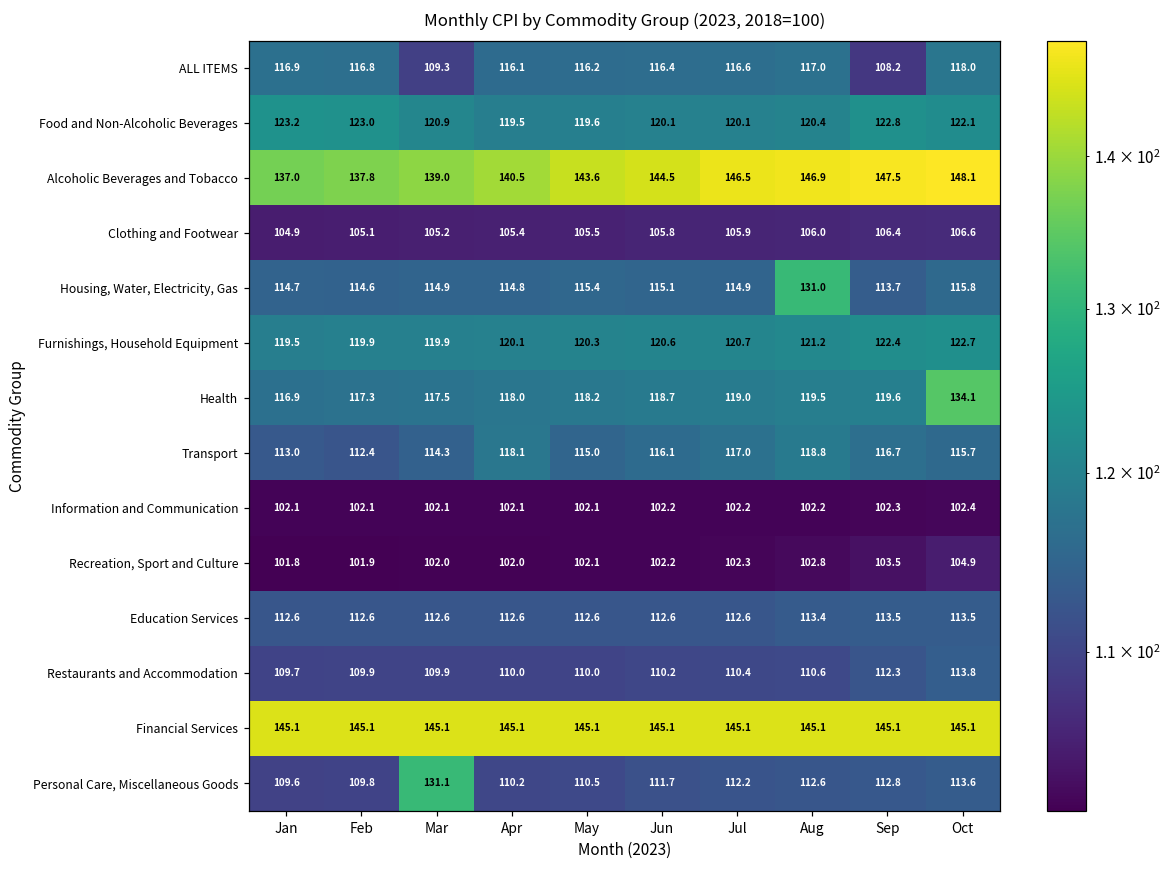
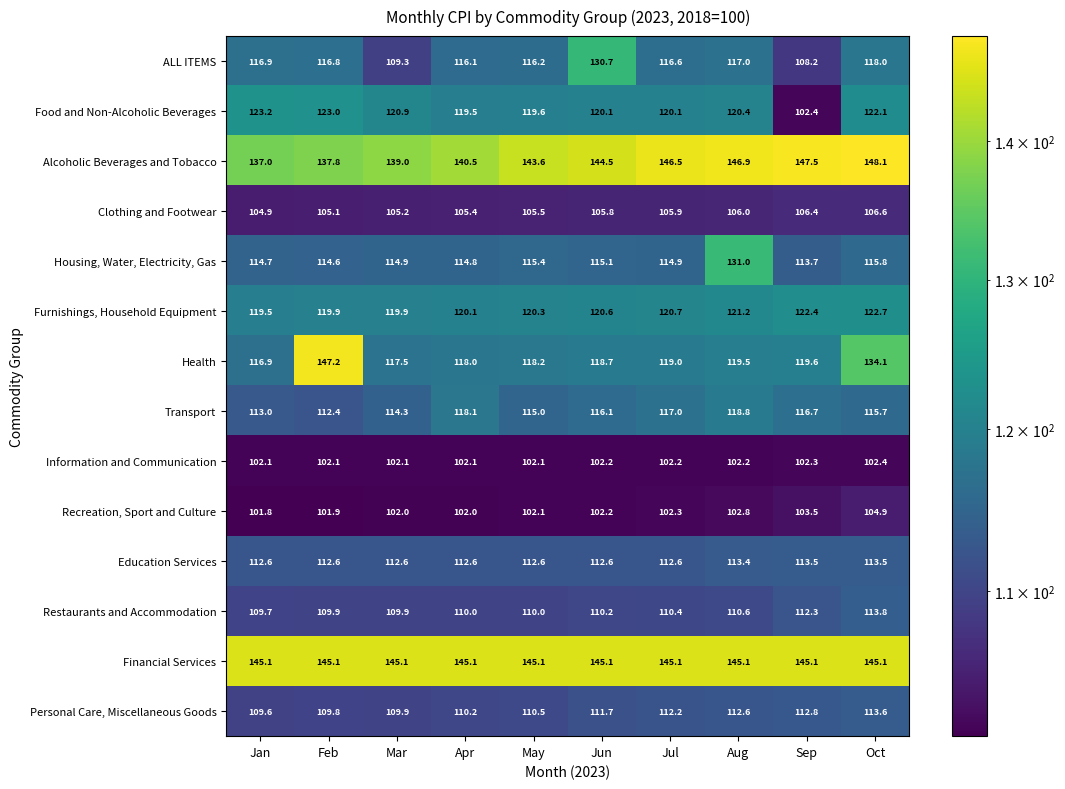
ALL ITEMS, Jun: 116.4 -> 130.7
Food and Non-Alcoholic Beverages, Sep: 122.8 -> 102.4
Health, Feb: 117.3 -> 147.2
Personal Care, Miscellaneous Goods, Mar: 131.1 -> 109.9
